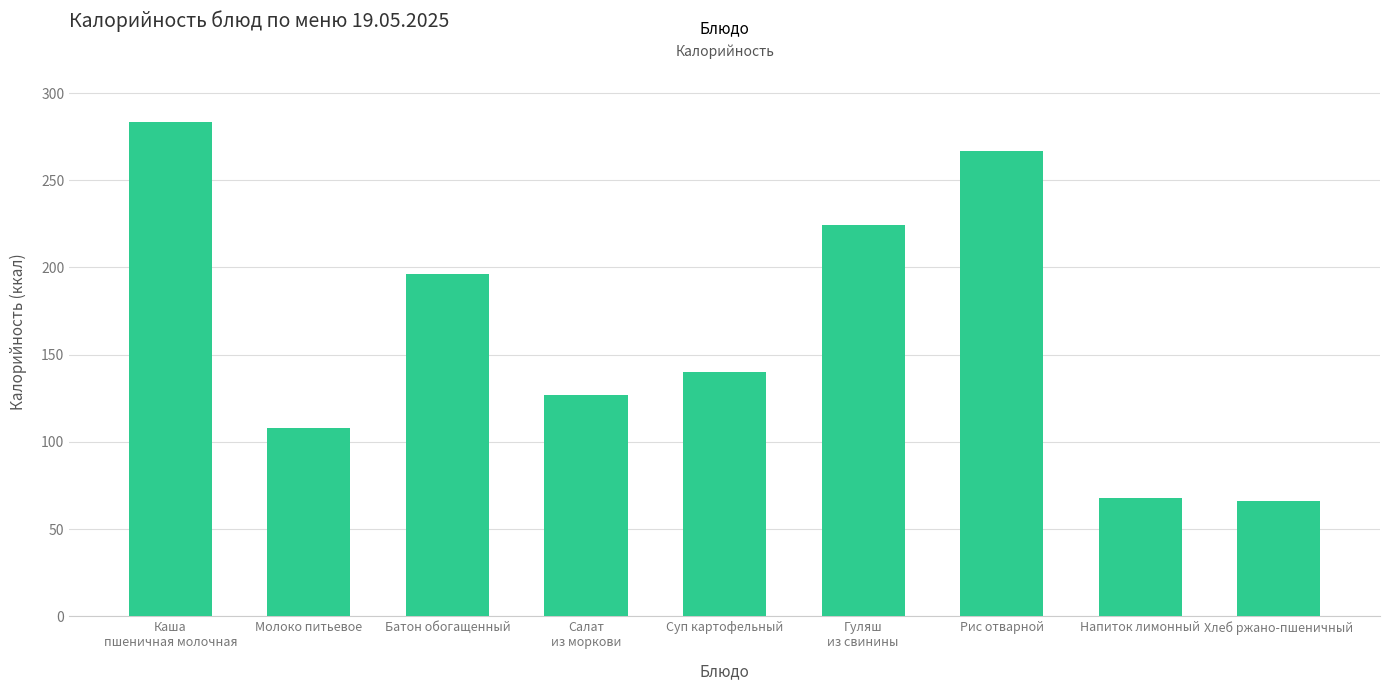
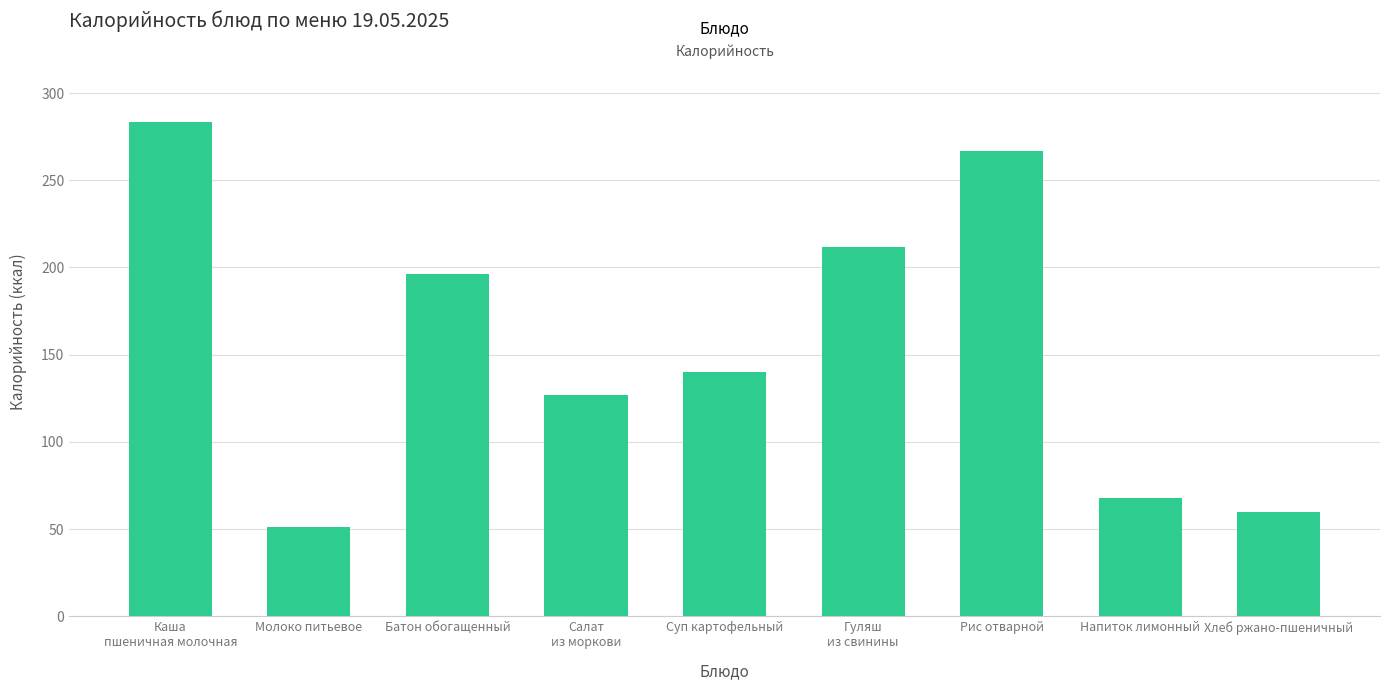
Молоко питьевое: 108 -> 51
Гуляш из свинины: 224 -> 212
Хлеб ржано-пшеничный: 66 -> 60
